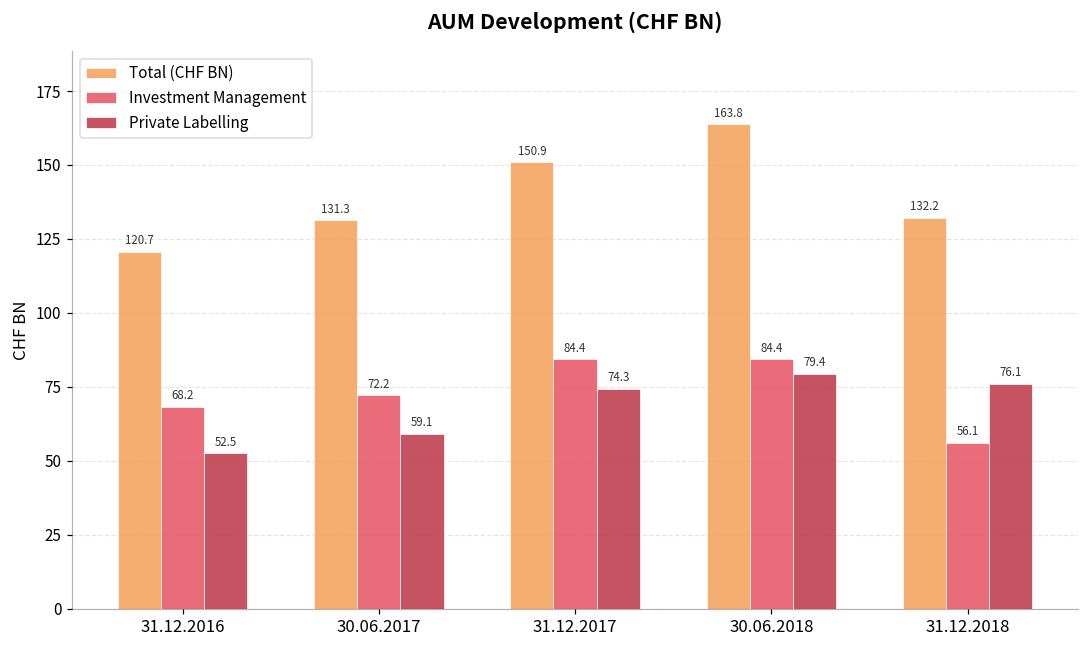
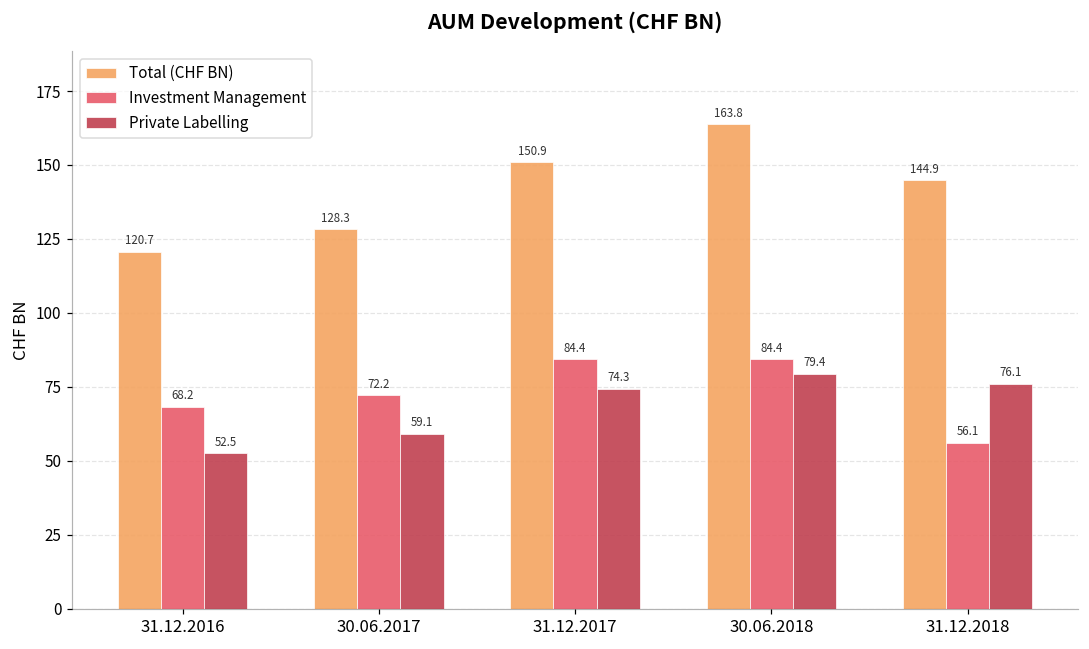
Total (CHF BN), 30.06.2017: 131.3 -> 128.3
Total (CHF BN), 31.12.2018: 132.2 -> 144.9
